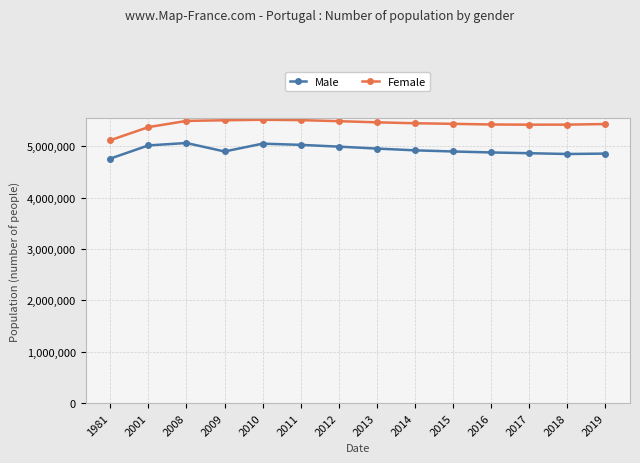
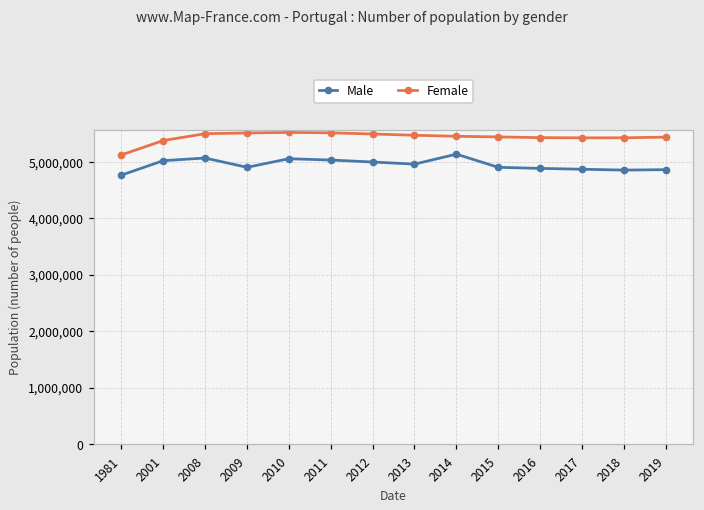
Male, 2014: 4,900,000 -> 5,100,000
